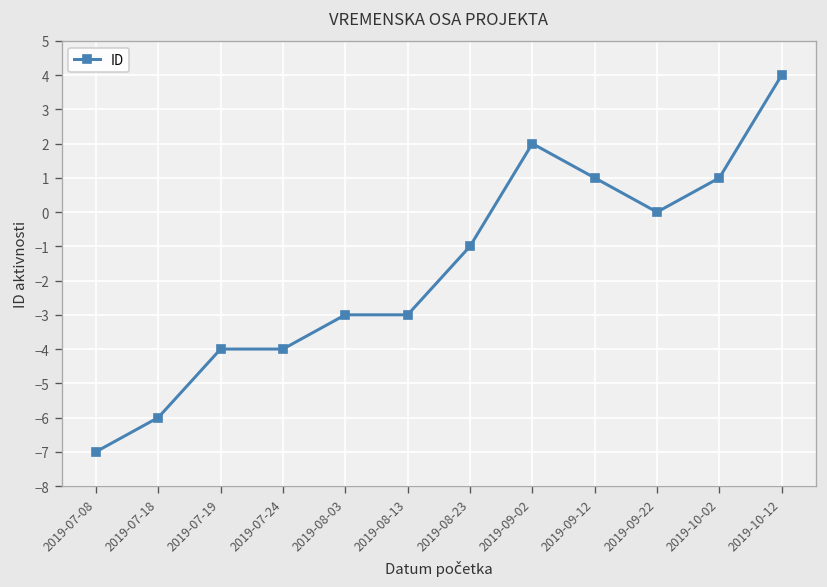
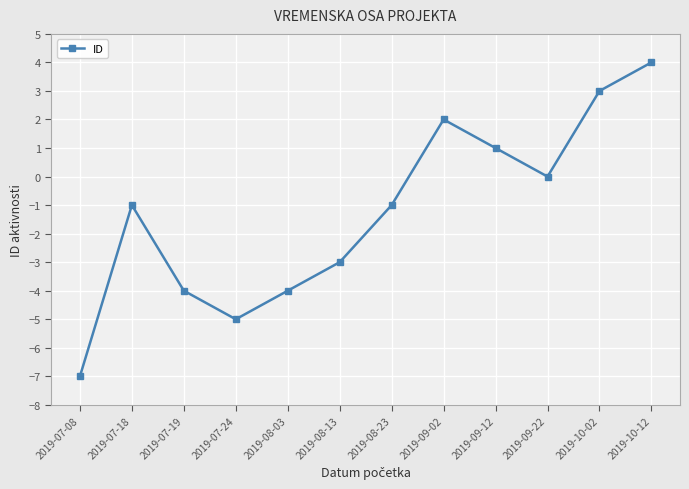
2019-07-18: -6 -> -1
2019-07-24: -4 -> -5
2019-08-03: -3 -> -4
2019-10-02: 1 -> 3
